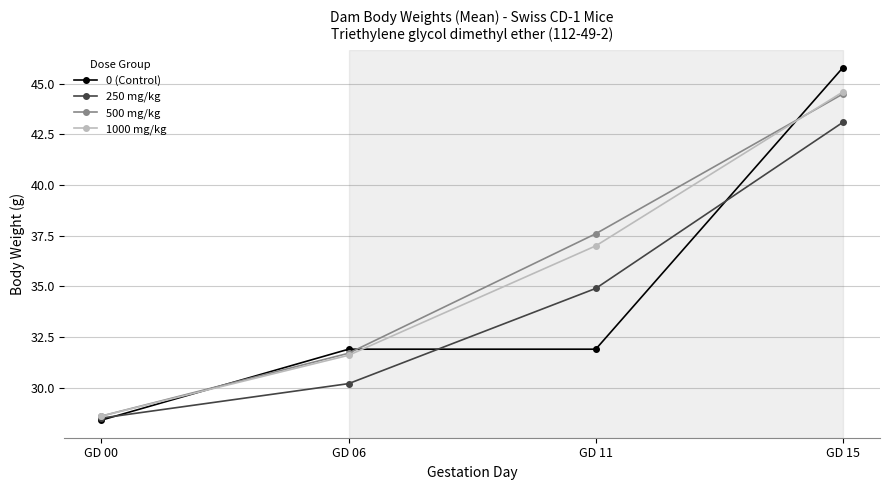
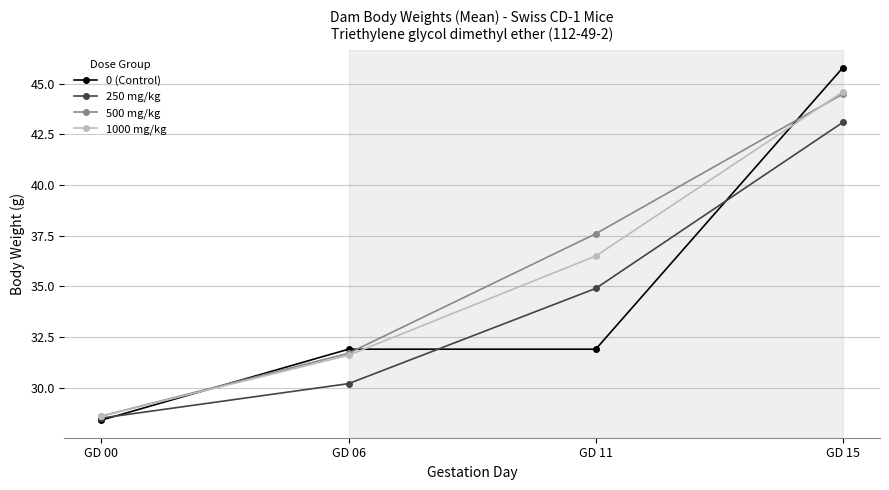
1000 mg/kg, GD 11: 37.0 -> 36.5
